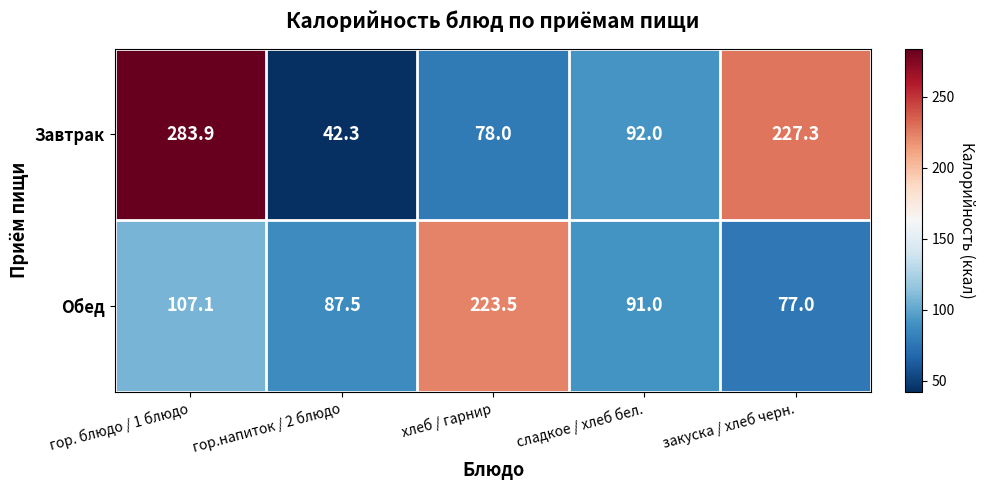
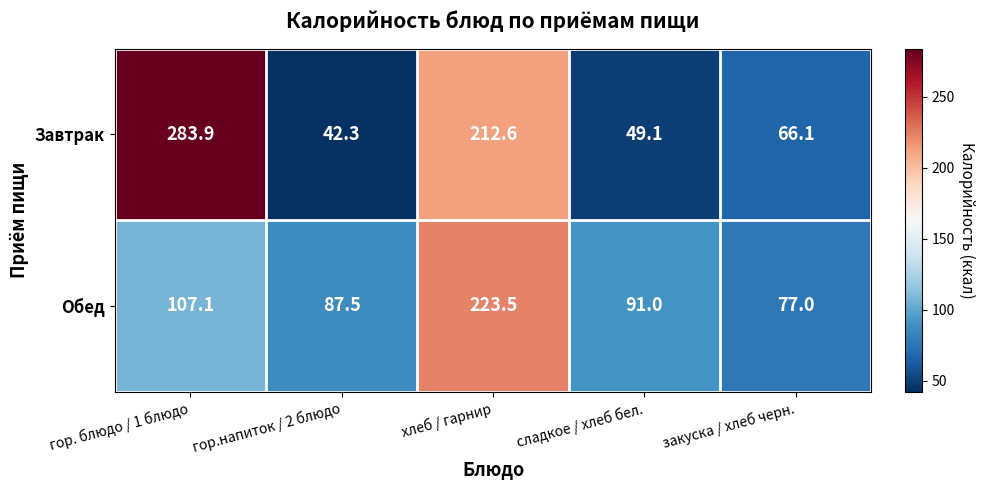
Завтрак, хлеб / гарнир: 78.0 -> 212.6
Завтрак, сладкое / хлеб бел.: 92.0 -> 49.1
Завтрак, закуска / хлеб черн.: 227.3 -> 66.1
